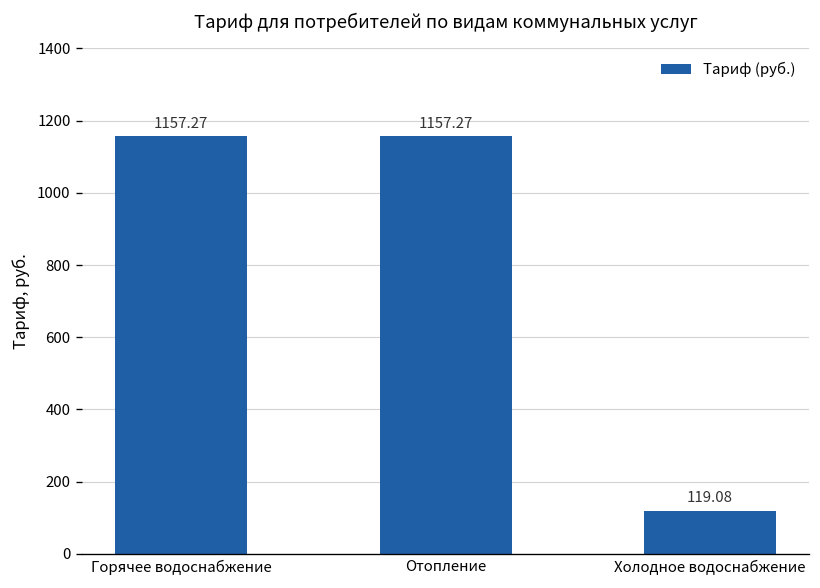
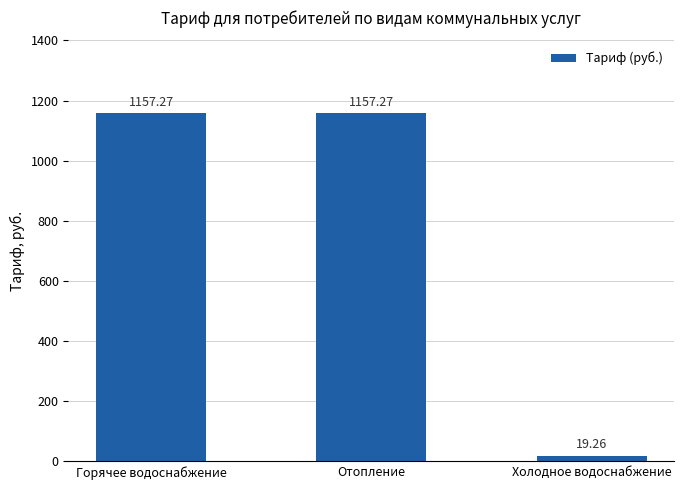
Холодное водоснабжение: 119.08 -> 19.26
